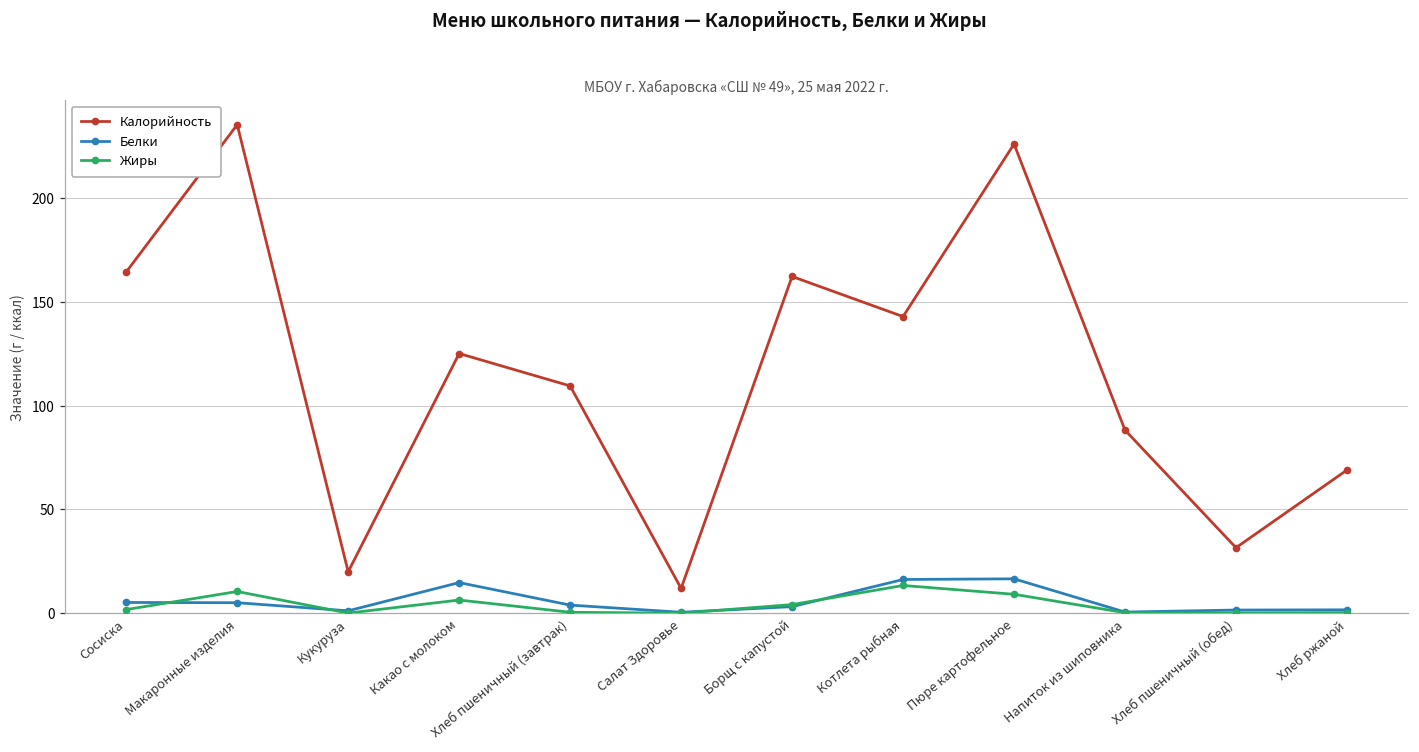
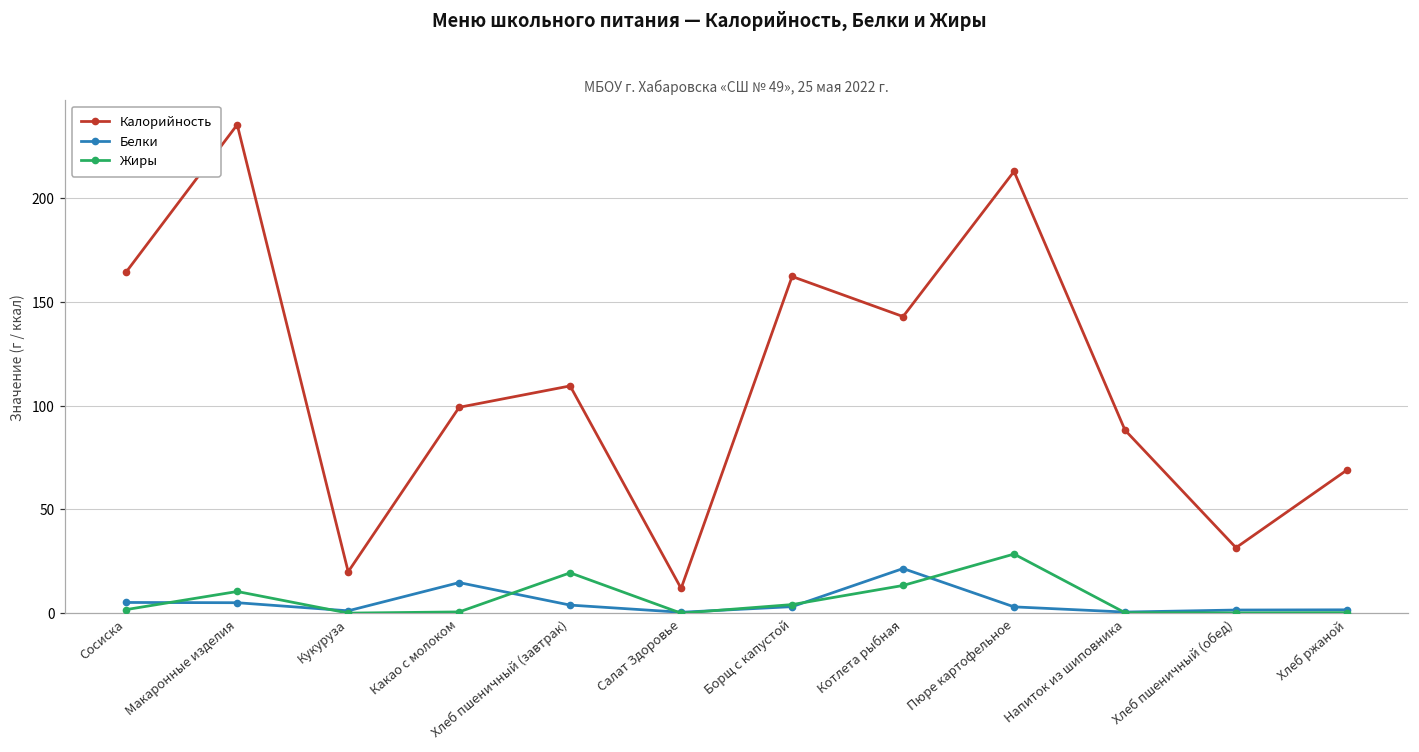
Калорийность, Какао с молоком: 125 -> 99
Жиры, Какао с молоком: 6 -> 1
Жиры, Хлеб пшеничный (завтрак): 1 -> 20
Белки, Котлета рыбная: 16 -> 22
Калорийность, Пюре картофельное: 226 -> 213
Белки, Пюре картофельное: 17 -> 3
Жиры, Пюре картофельное: 9 -> 29
